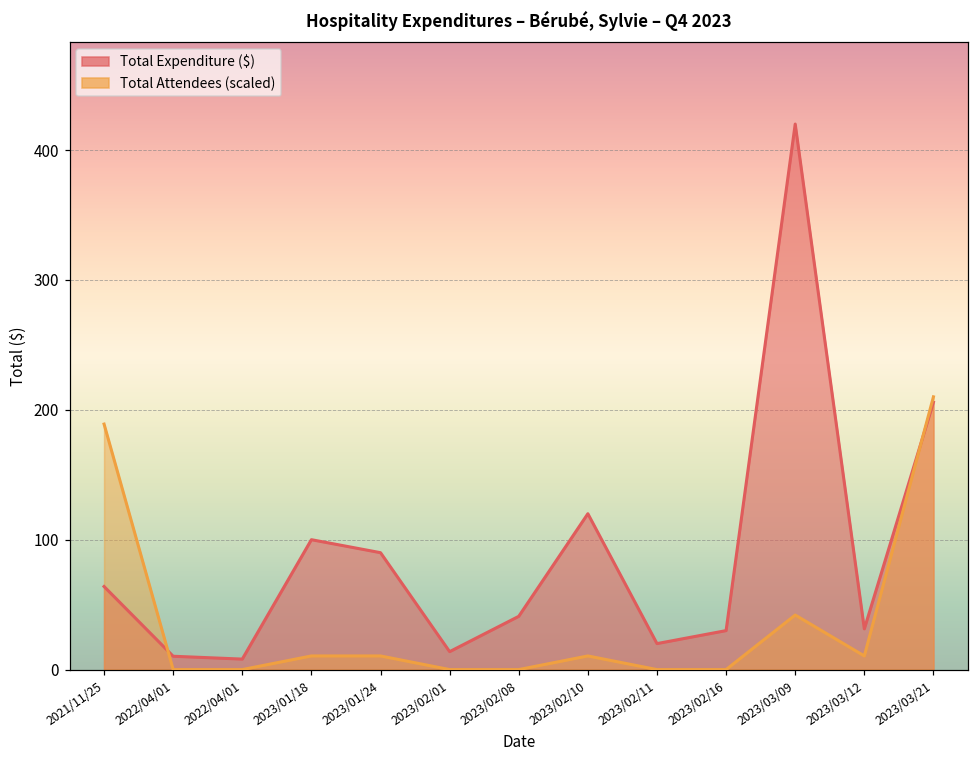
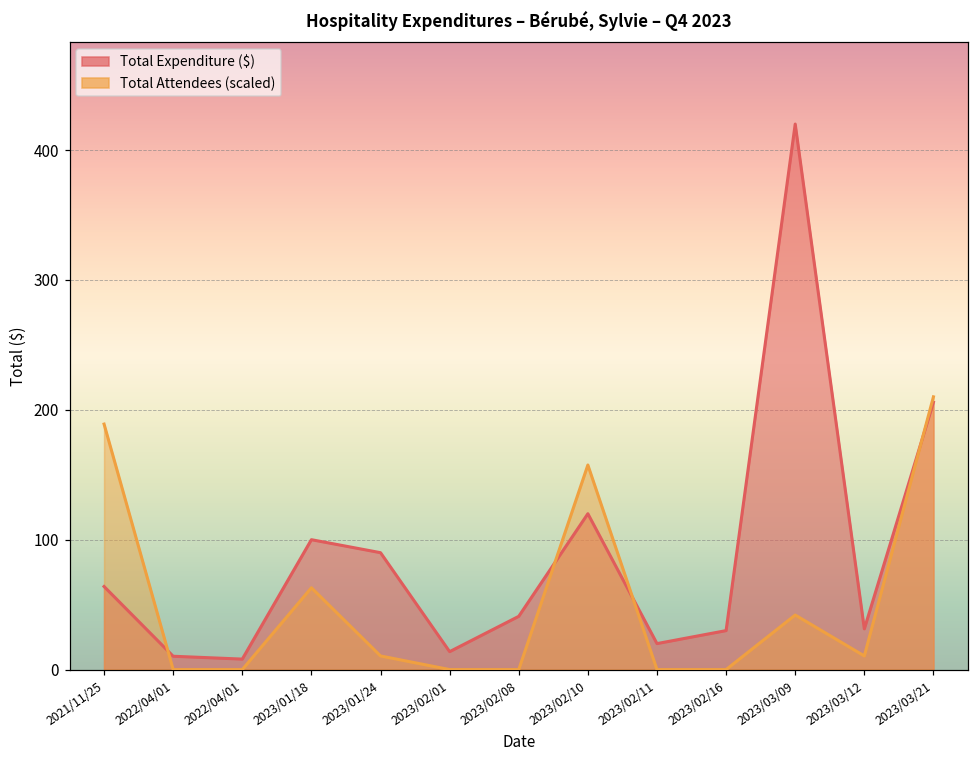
Total Attendees (scaled), 2023/01/18: 11 -> 63
Total Attendees (scaled), 2023/02/10: 11 -> 158
